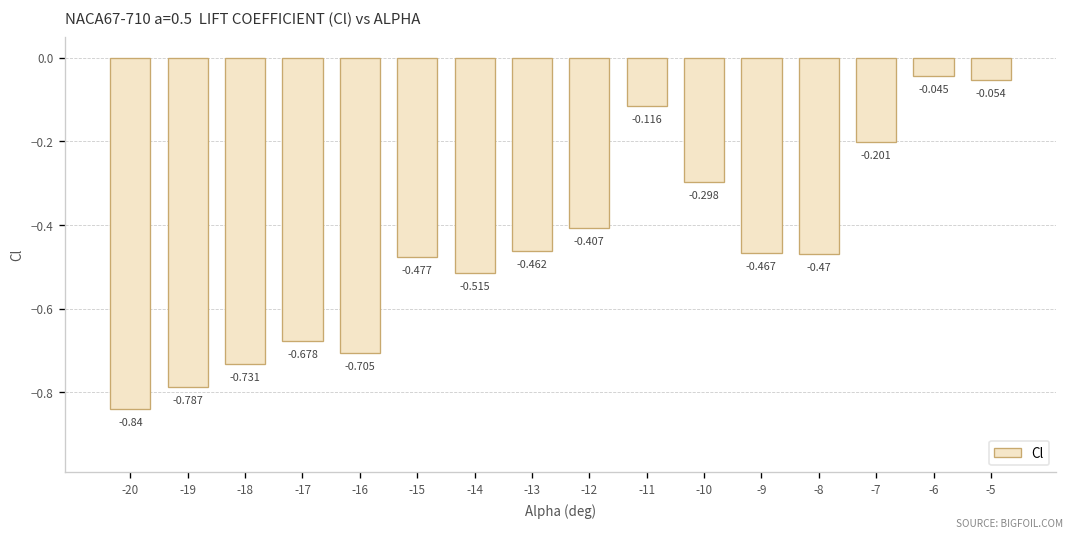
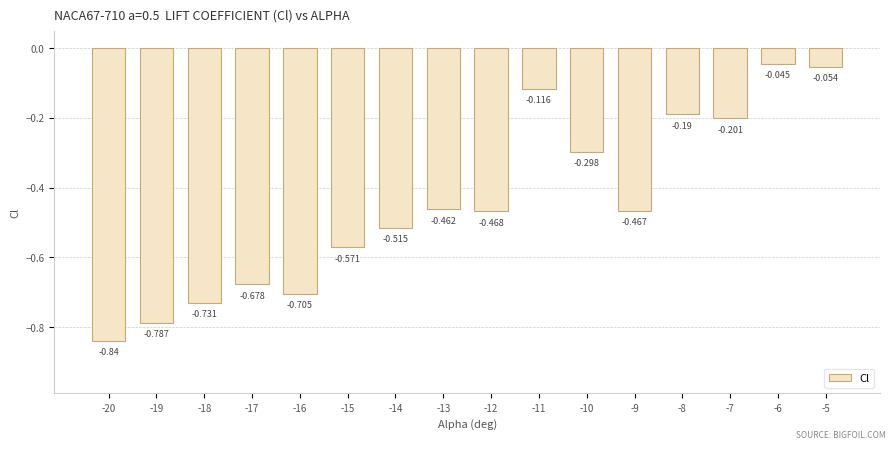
-15: -0.477 -> -0.571
-12: -0.407 -> -0.468
-8: -0.47 -> -0.19
